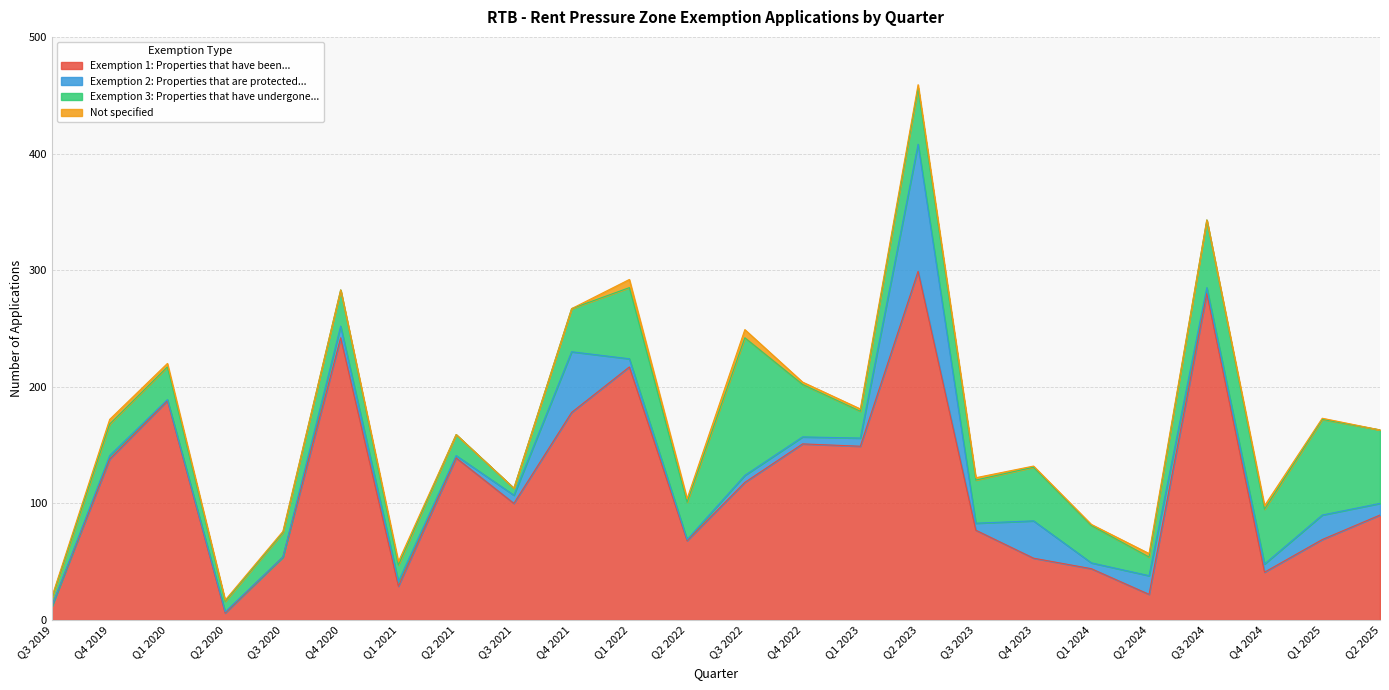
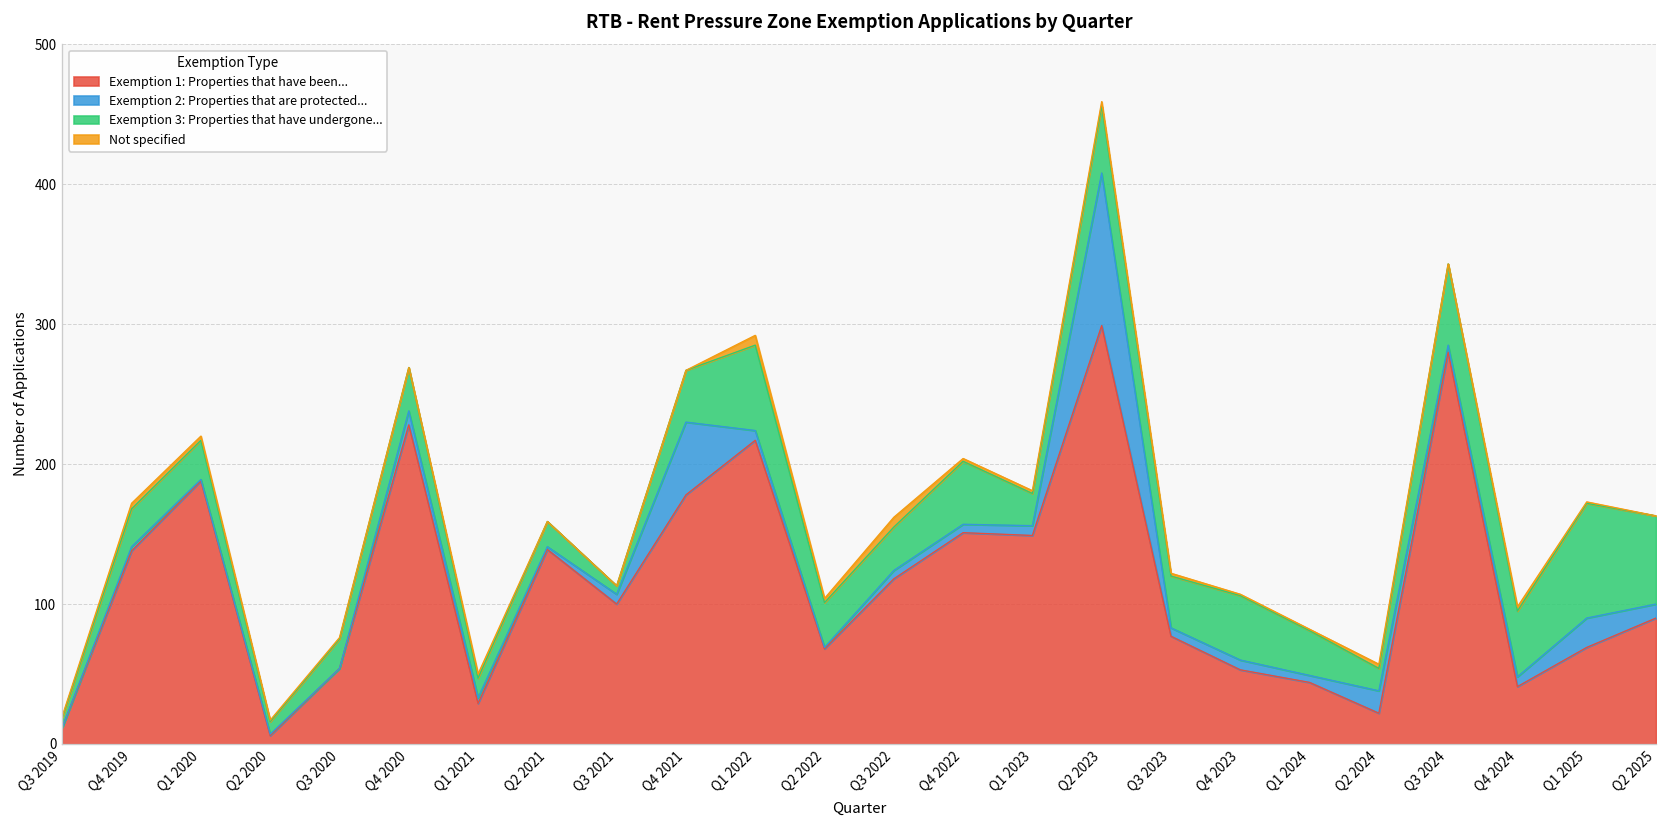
Exemption 1: Properties that have been..., Q4 2020: 242 -> 228
Exemption 3: Properties that have undergone..., Q3 2022: 118 -> 31
Exemption 2: Properties that are protected..., Q4 2023: 32 -> 7
